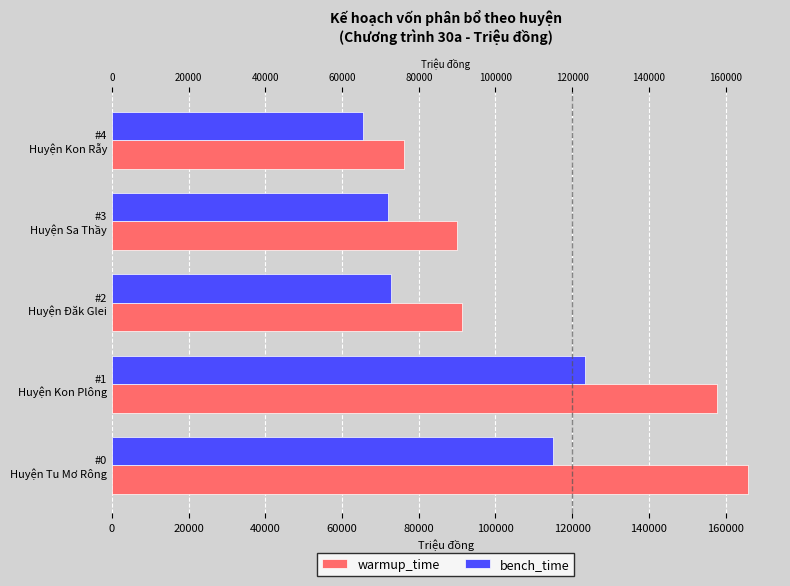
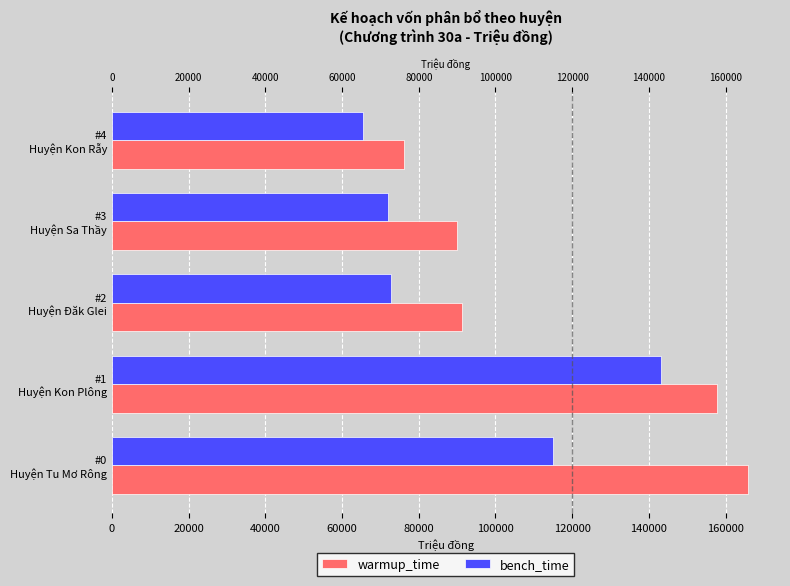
bench_time, #1 Huyện Kon Plông: 123000 -> 143000
